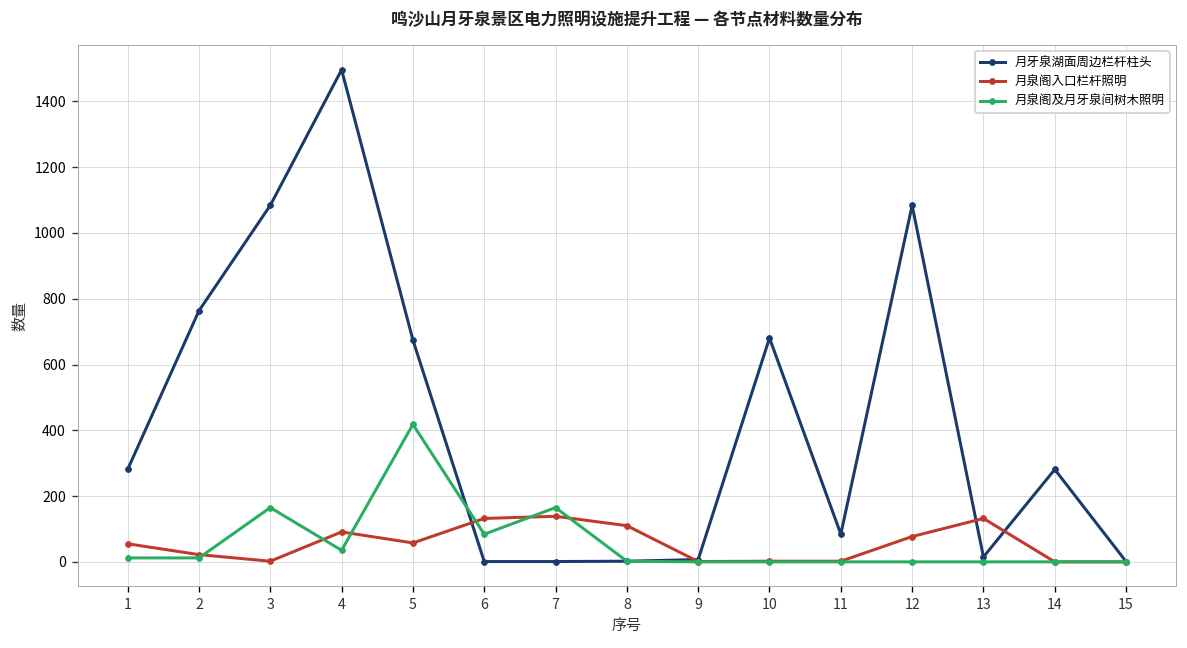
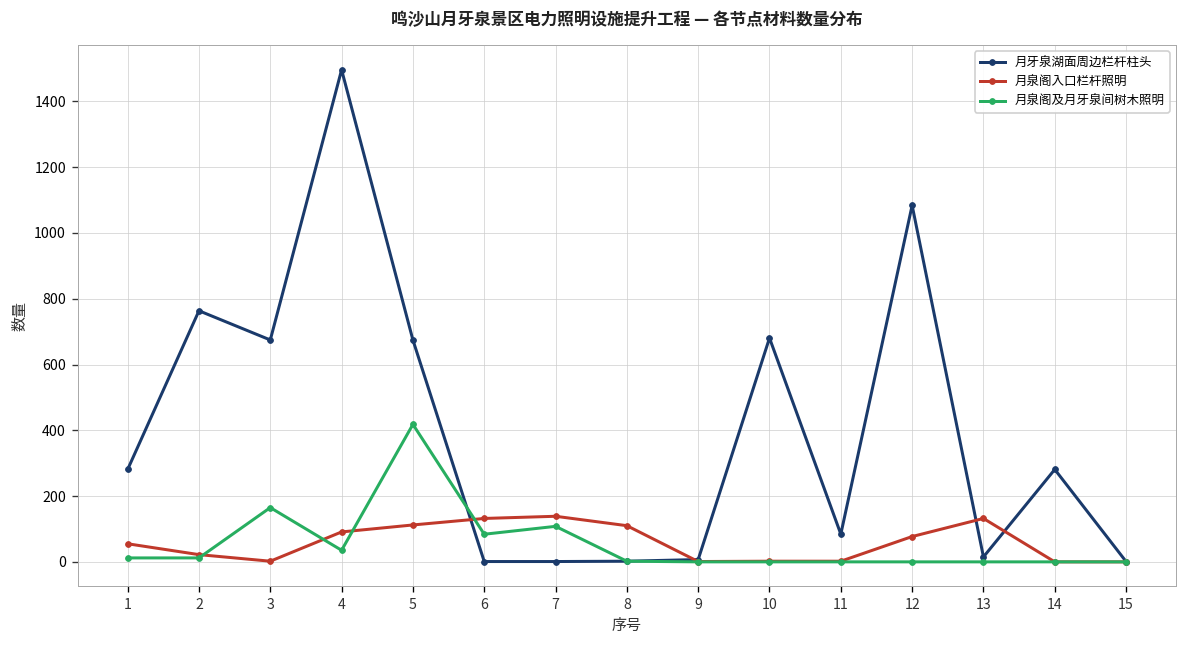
月牙泉湖面周边栏杆柱头, 3: 1080 -> 670
月泉阁入口栏杆照明, 5: 60 -> 110
月泉阁及月牙泉间树木照明, 7: 170 -> 110
